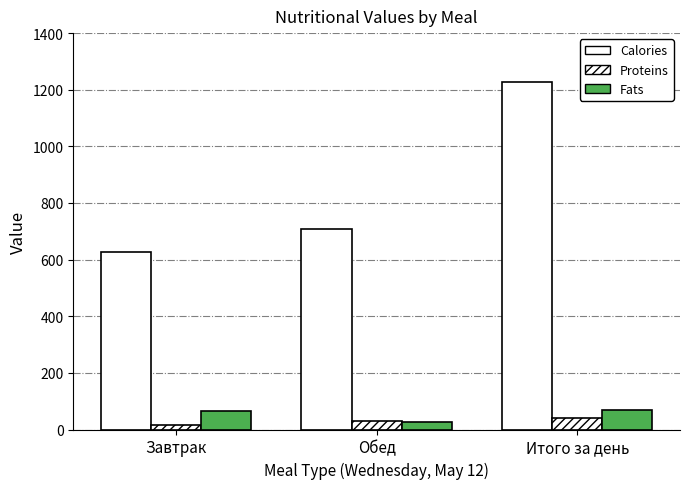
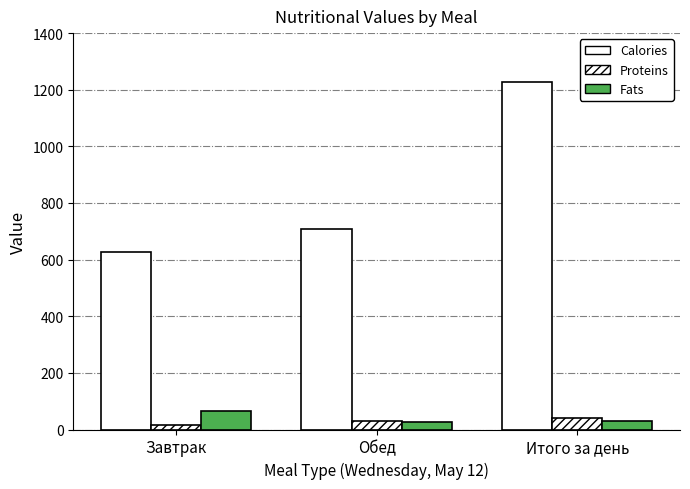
Fats, Итого за день: 70 -> 30
